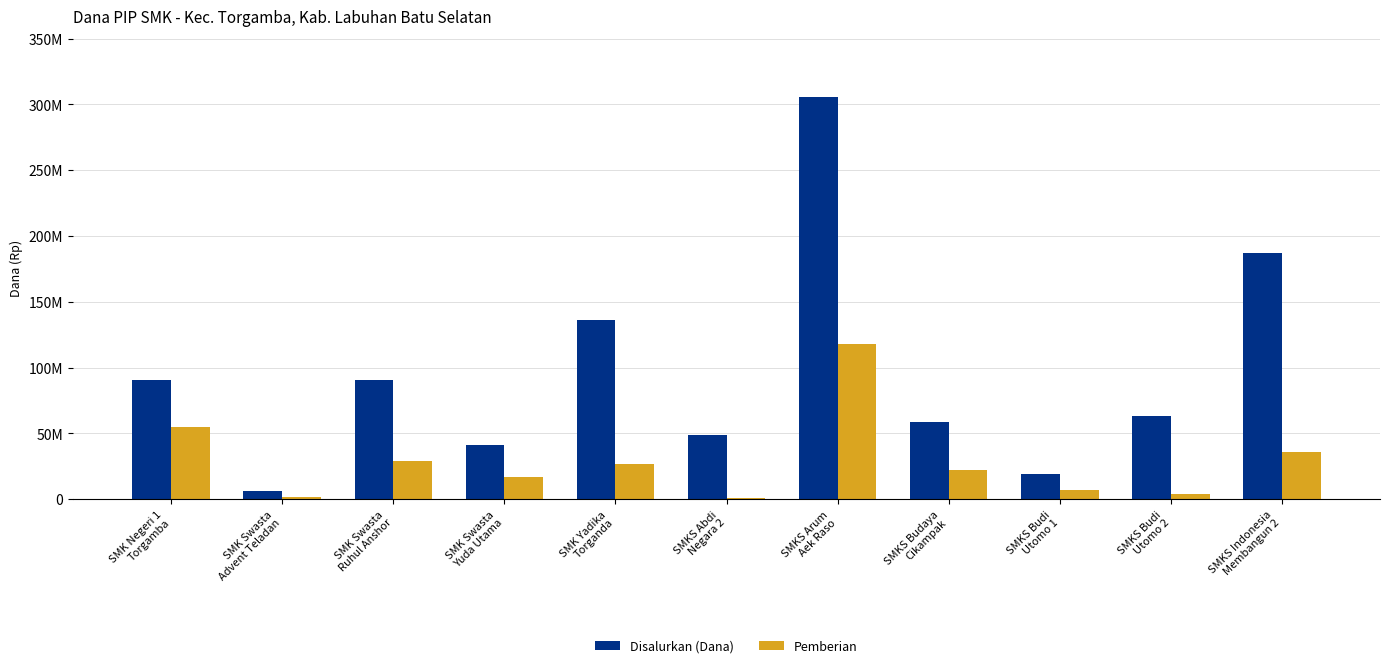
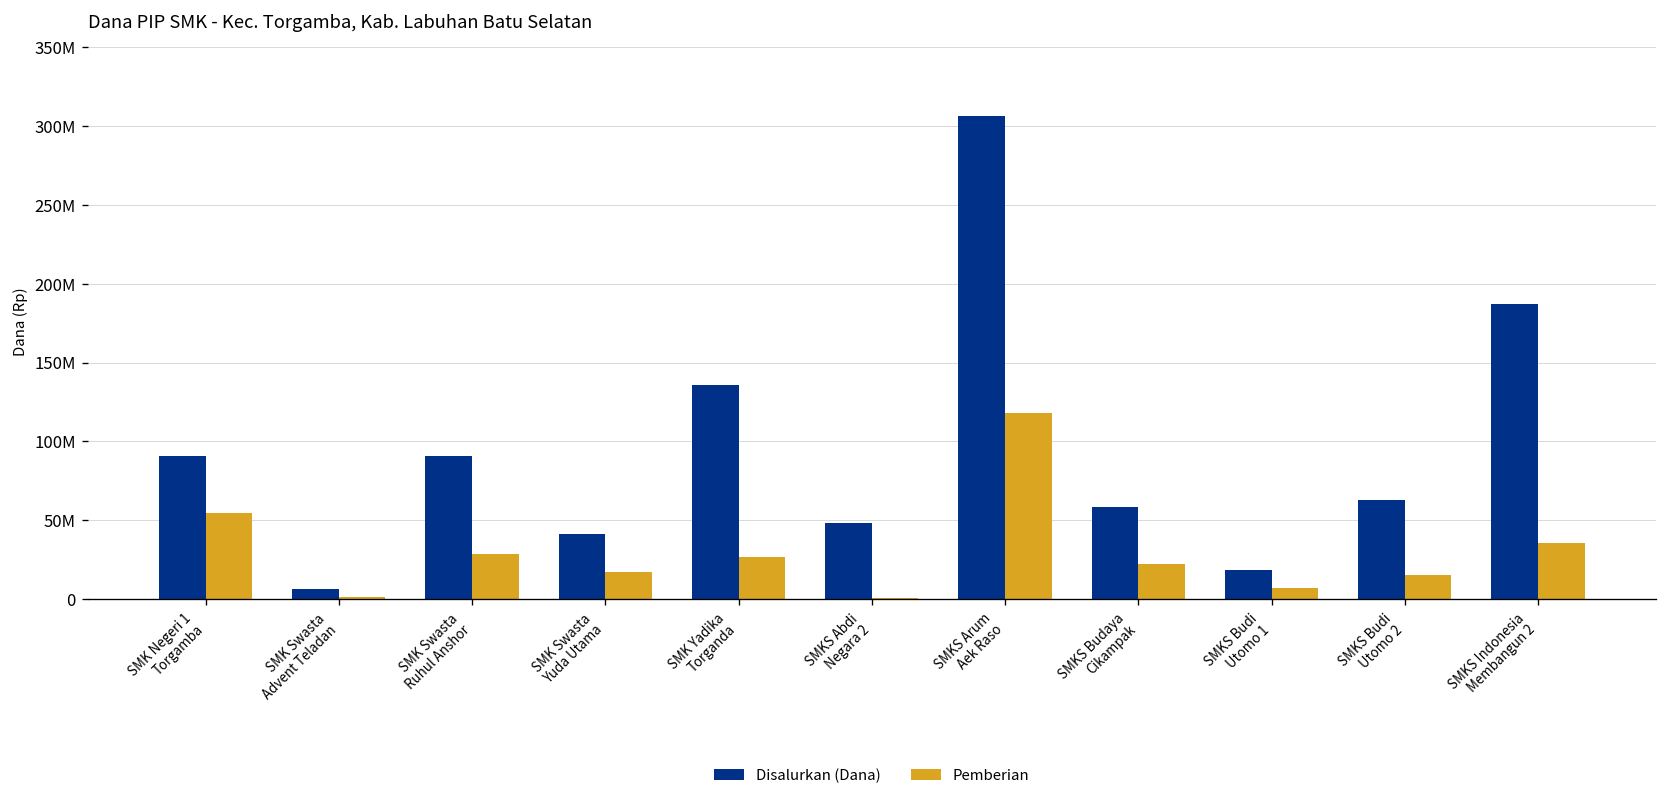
Pemberian, SMKS Budi Utomo 2: 4000000 -> 15000000
